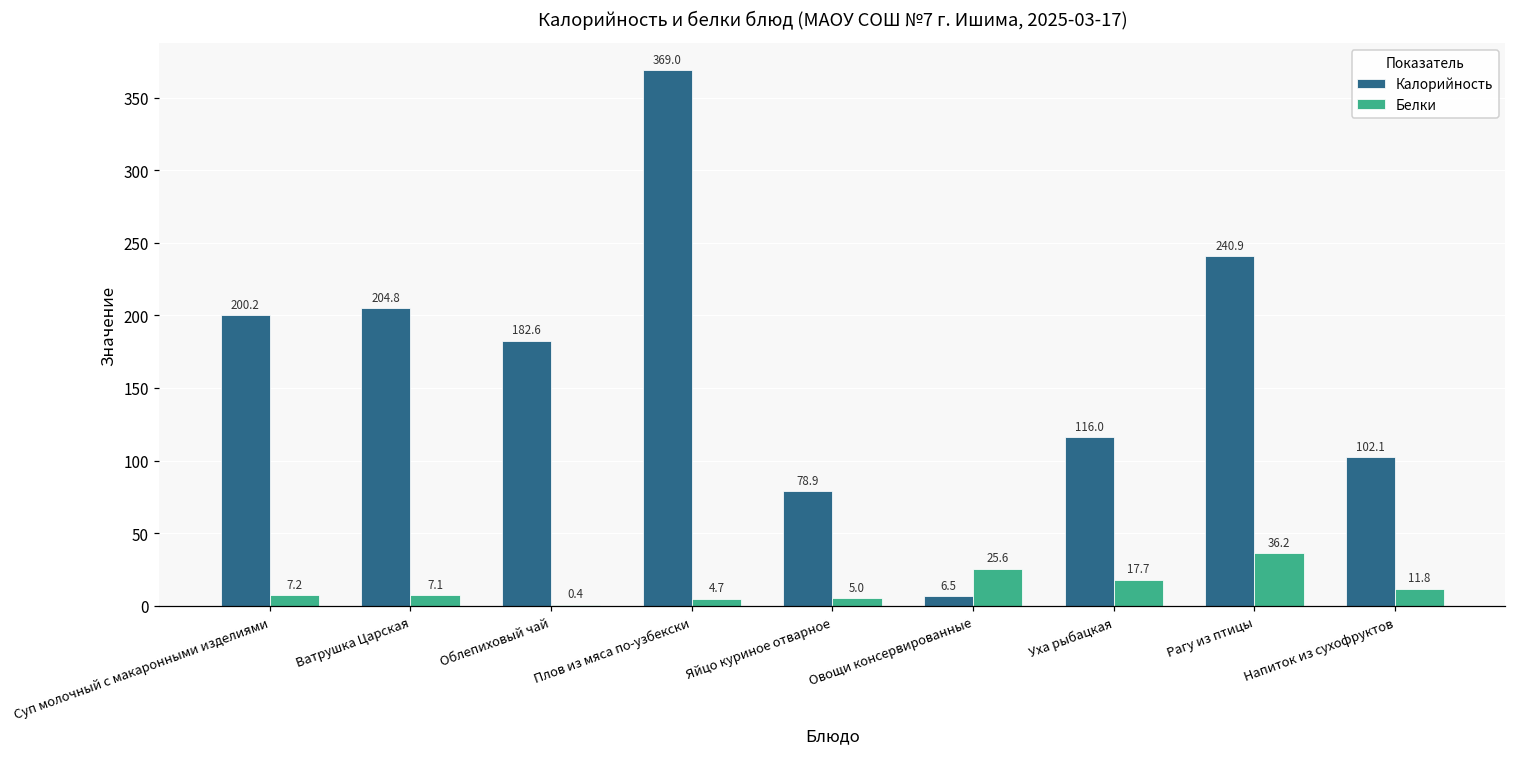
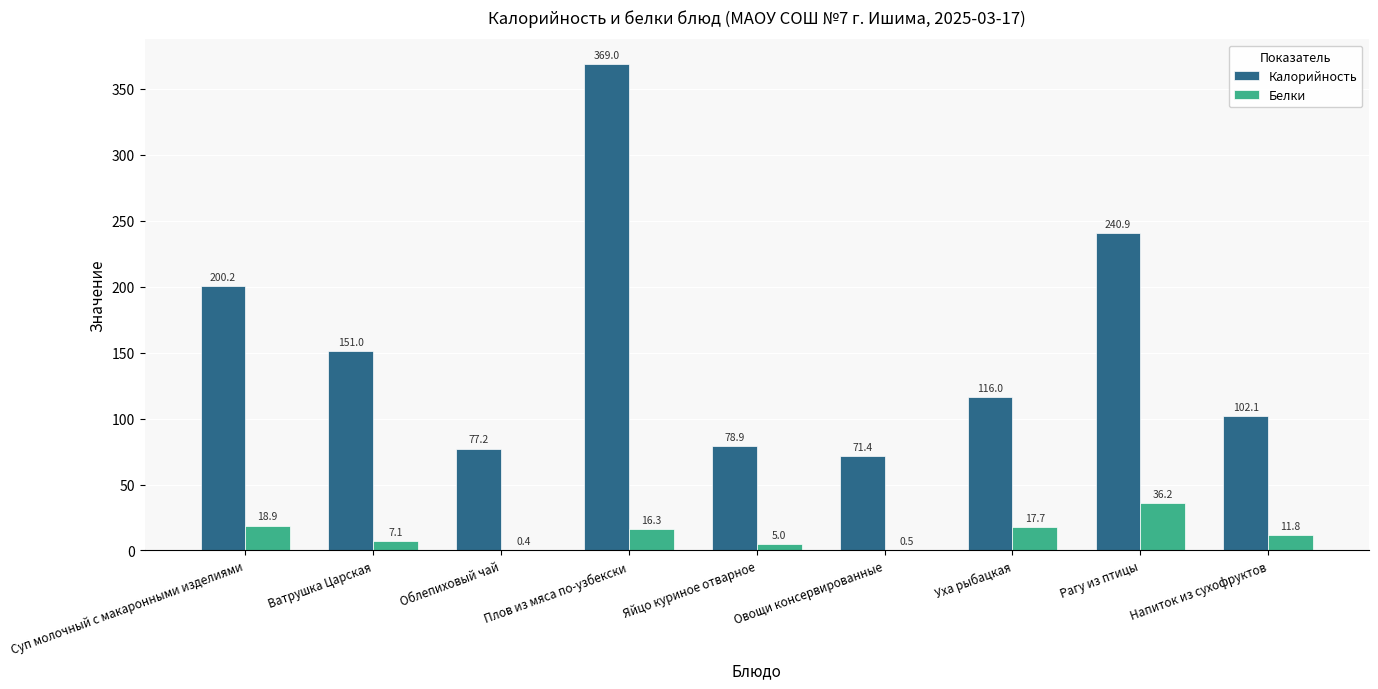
Белки, Суп молочный с макаронными изделиями: 7.2 -> 18.9
Калорийность, Ватрушка Царская: 204.8 -> 151.0
Калорийность, Облепиховый чай: 182.6 -> 77.2
Белки, Плов из мяса по-узбекски: 4.7 -> 16.3
Калорийность, Овощи консервированные: 6.5 -> 71.4
Белки, Овощи консервированные: 25.6 -> 0.5
